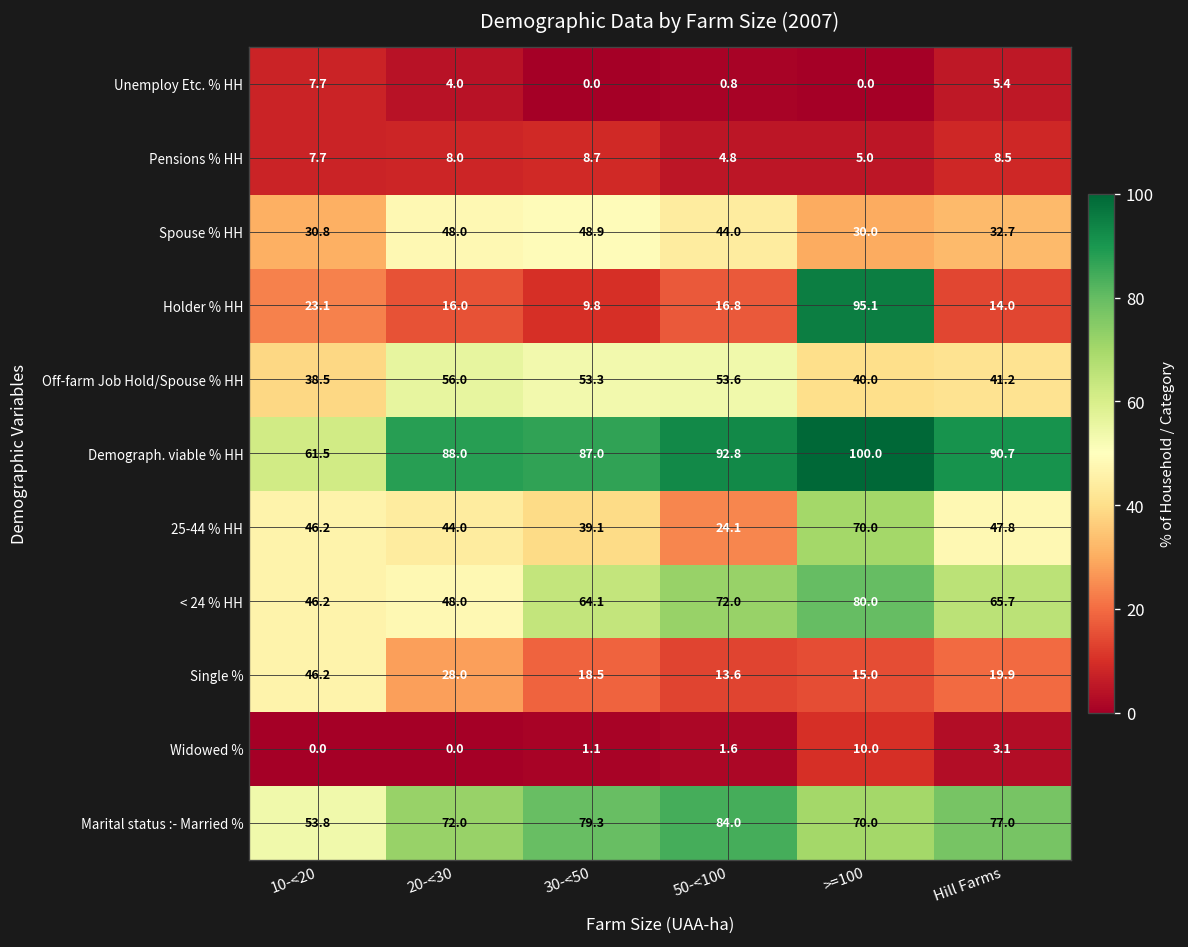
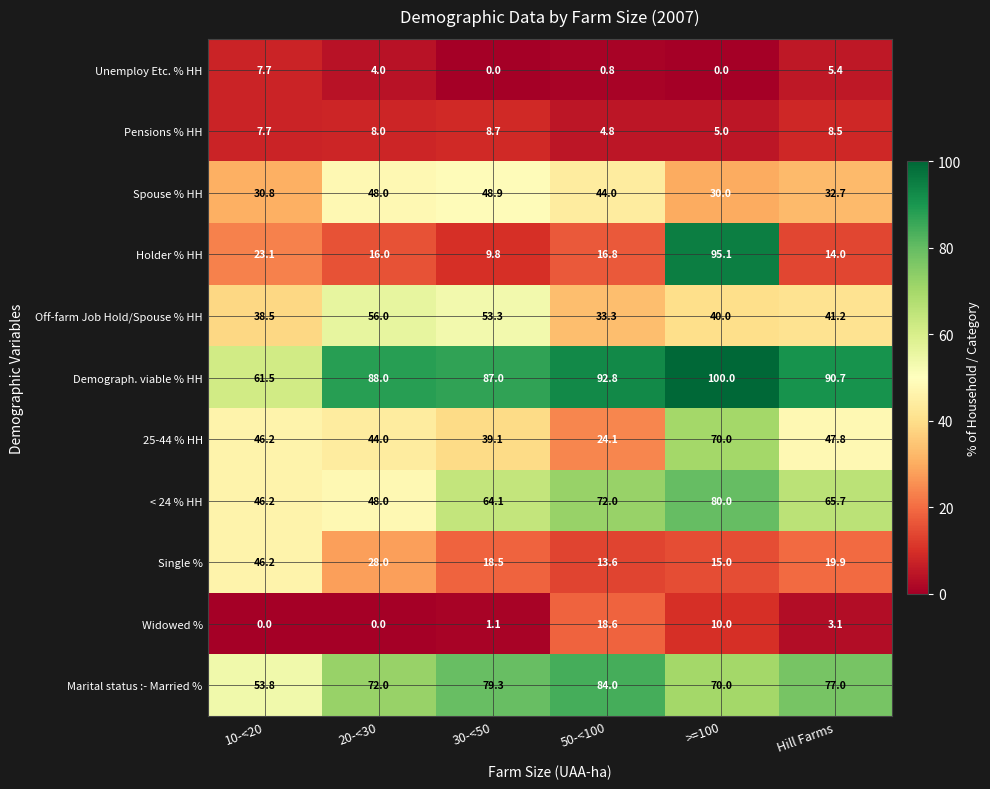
Off-farm Job Hold/Spouse % HH, 50-<100: 53.6 -> 33.3
Widowed %, 50-<100: 1.6 -> 18.6
